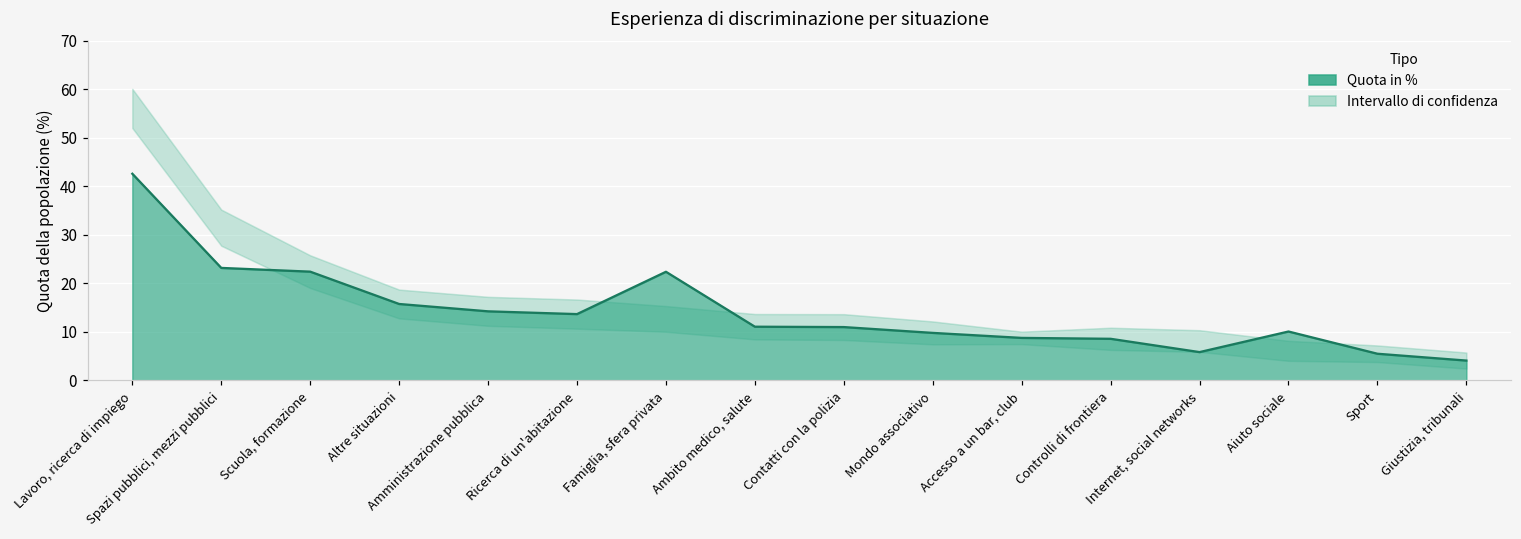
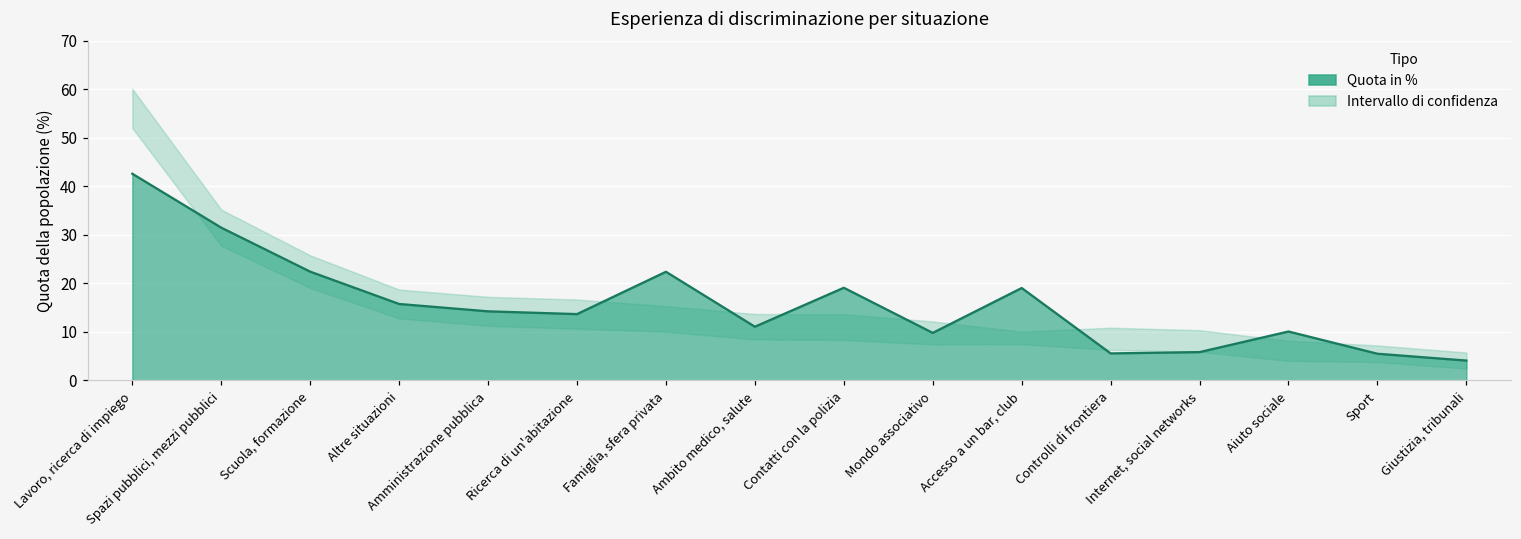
Quota in %, Spazi pubblici, mezzi pubblici: 23 -> 31
Quota in %, Contatti con la polizia: 11 -> 19
Quota in %, Accesso a un bar, club: 9 -> 19
Quota in %, Controlli di frontiera: 9 -> 6
